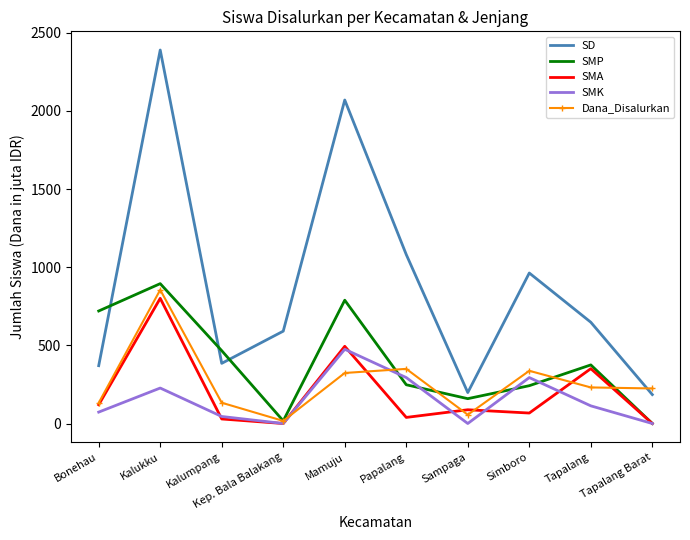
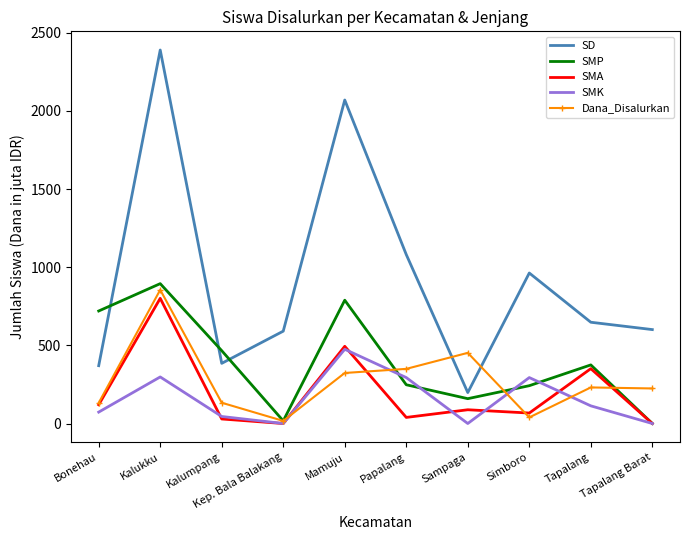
SMK, Kalukku: 230 -> 300
Dana_Disalurkan, Sampaga: 60 -> 450
Dana_Disalurkan, Simboro: 340 -> 40
SD, Tapalang Barat: 190 -> 600
